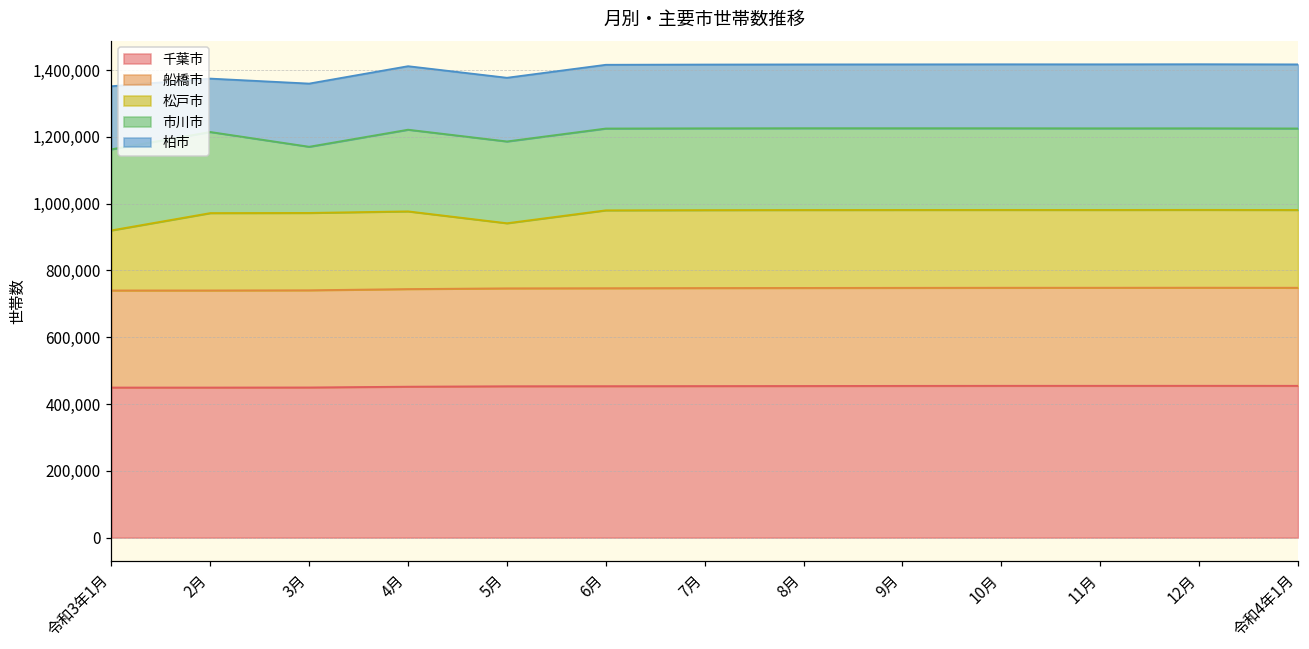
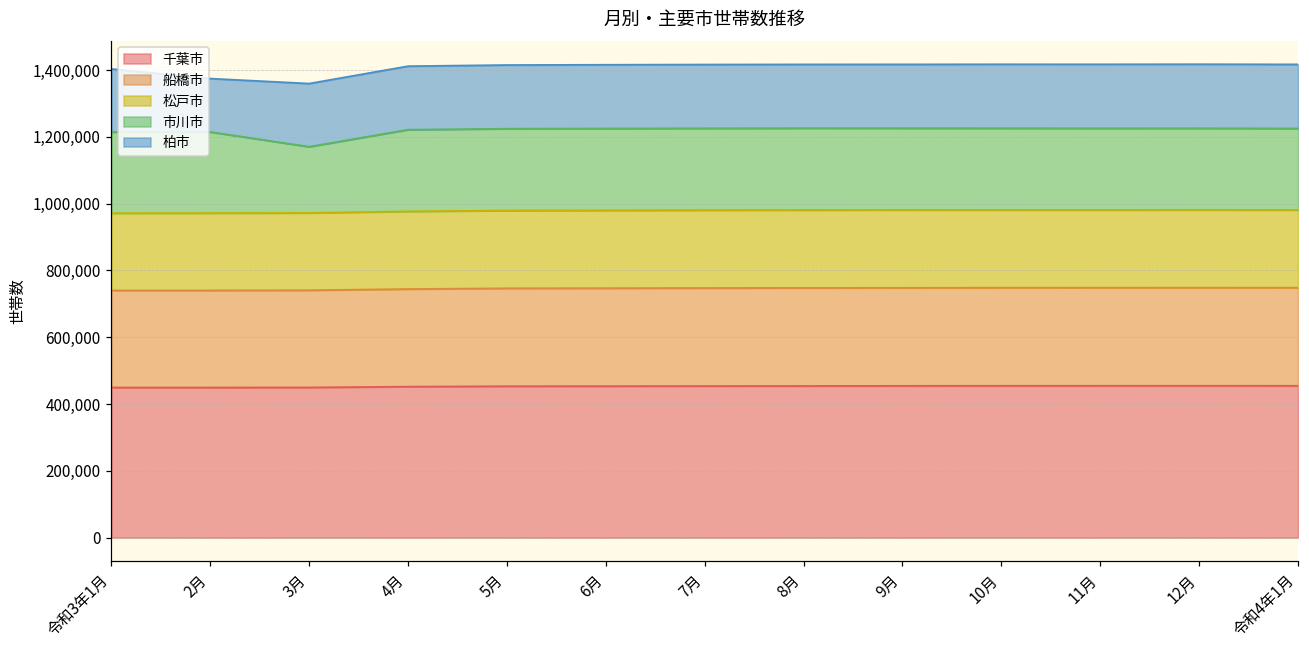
松戸市, 令和3年1月: 180,000 -> 230,000
松戸市, 5月: 190,000 -> 230,000
